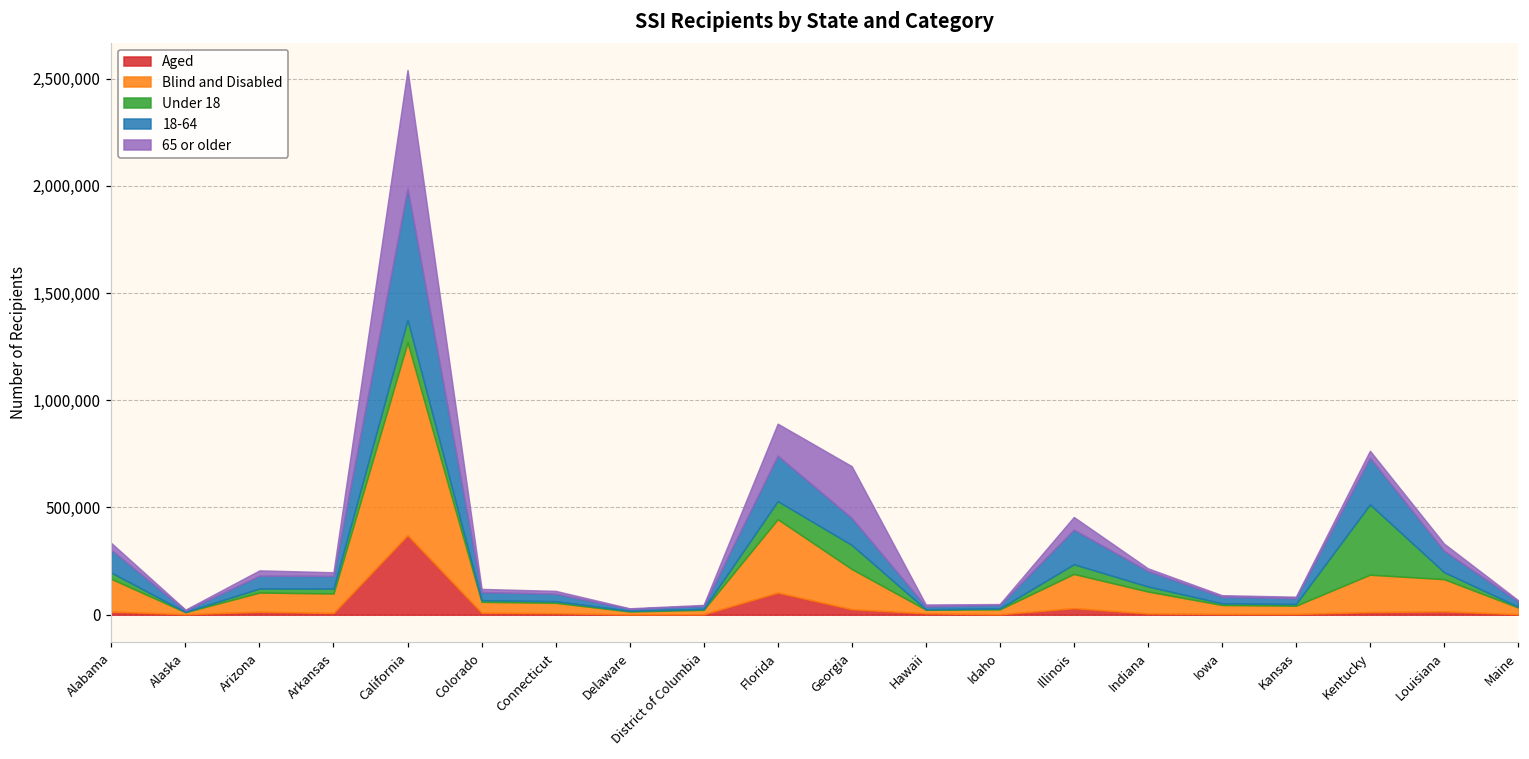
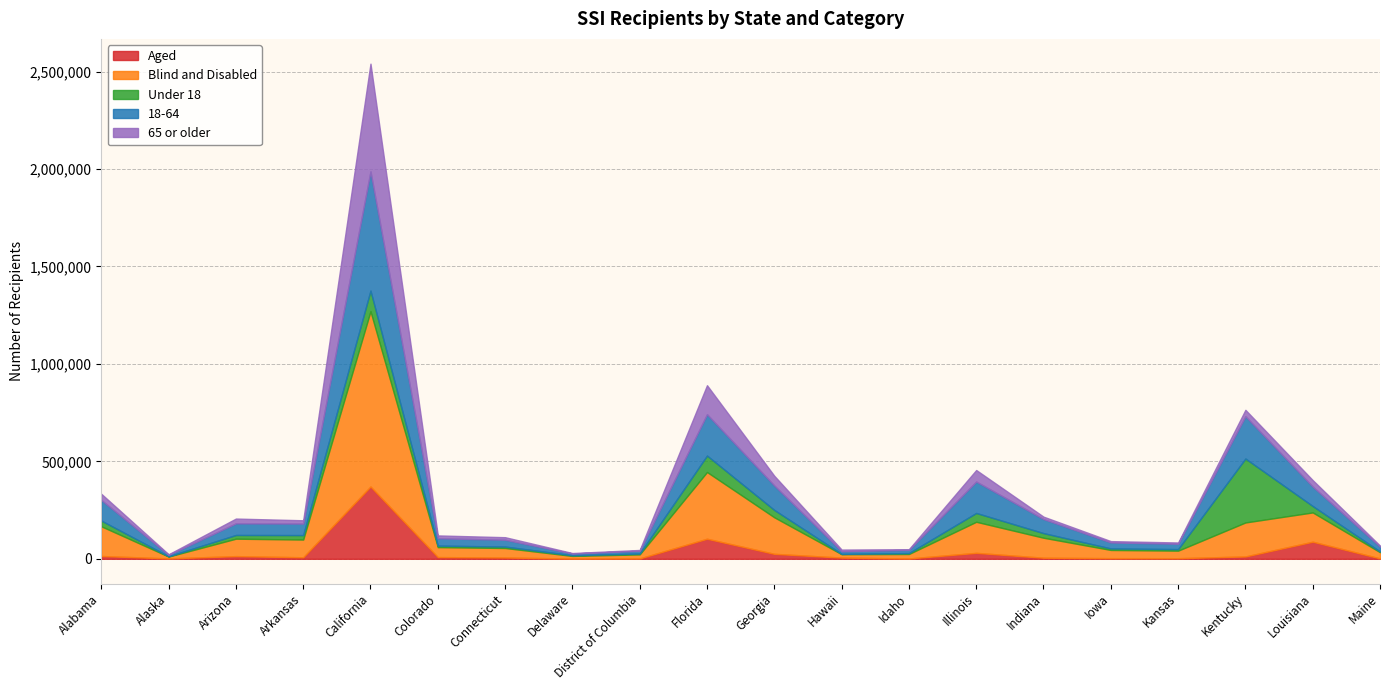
Under 18, Georgia: 110,000 -> 40,000
65 or older, Georgia: 240,000 -> 50,000
Aged, Louisiana: 20,000 -> 90,000
